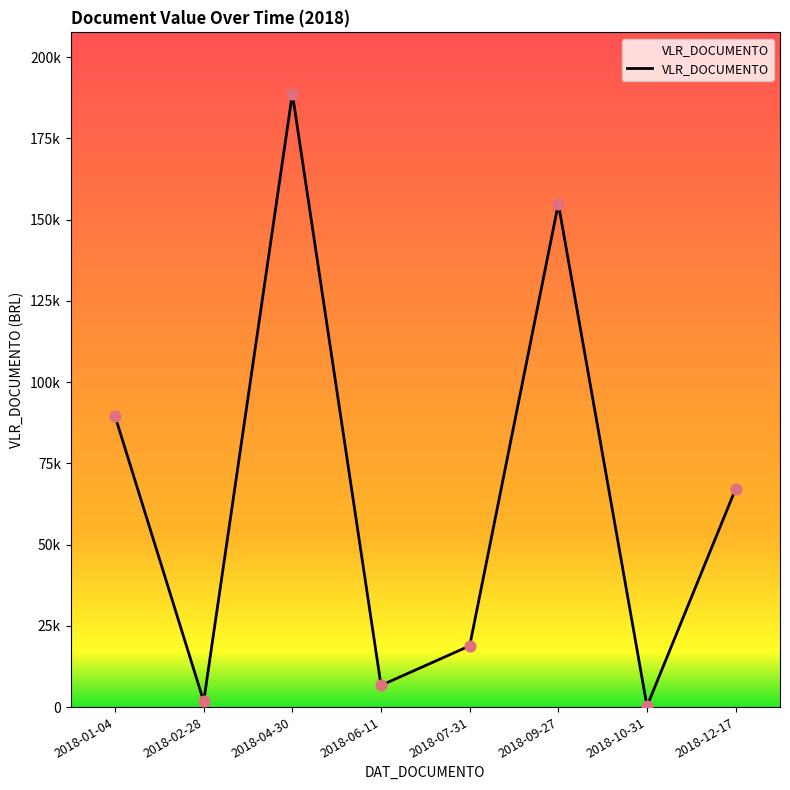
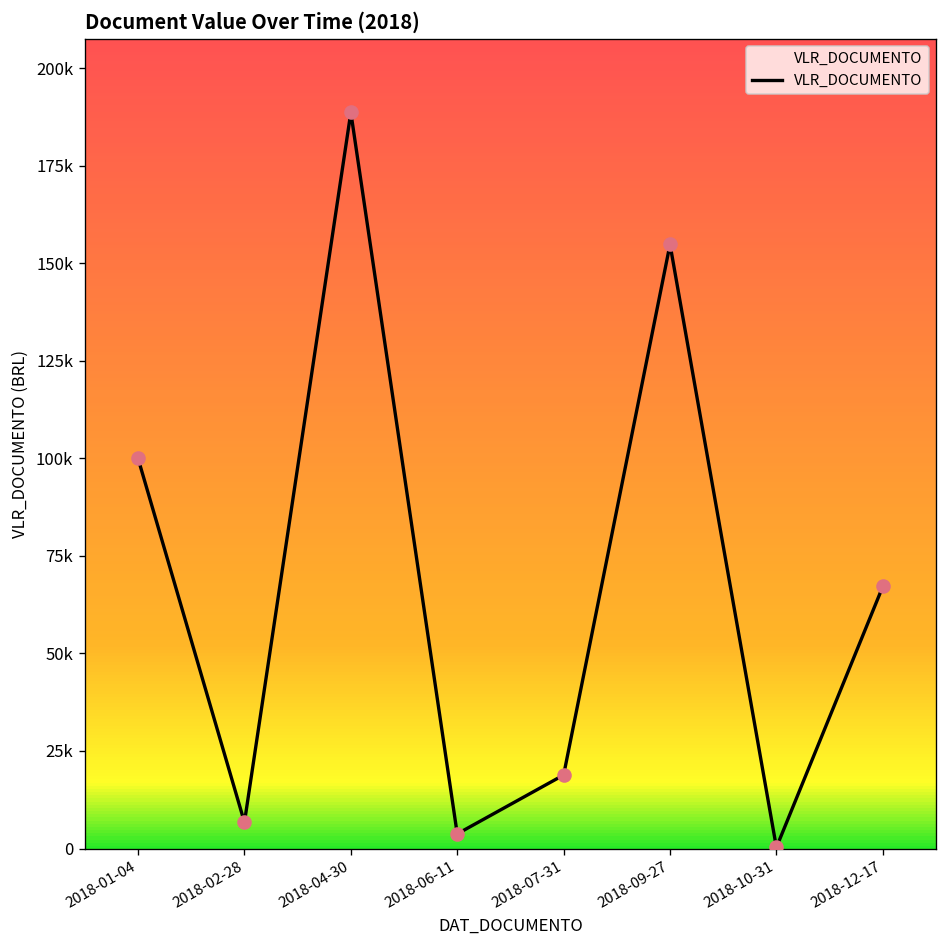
2018-01-04: 90000 -> 100000
2018-02-28: 2000 -> 7000
2018-06-11: 7000 -> 4000
